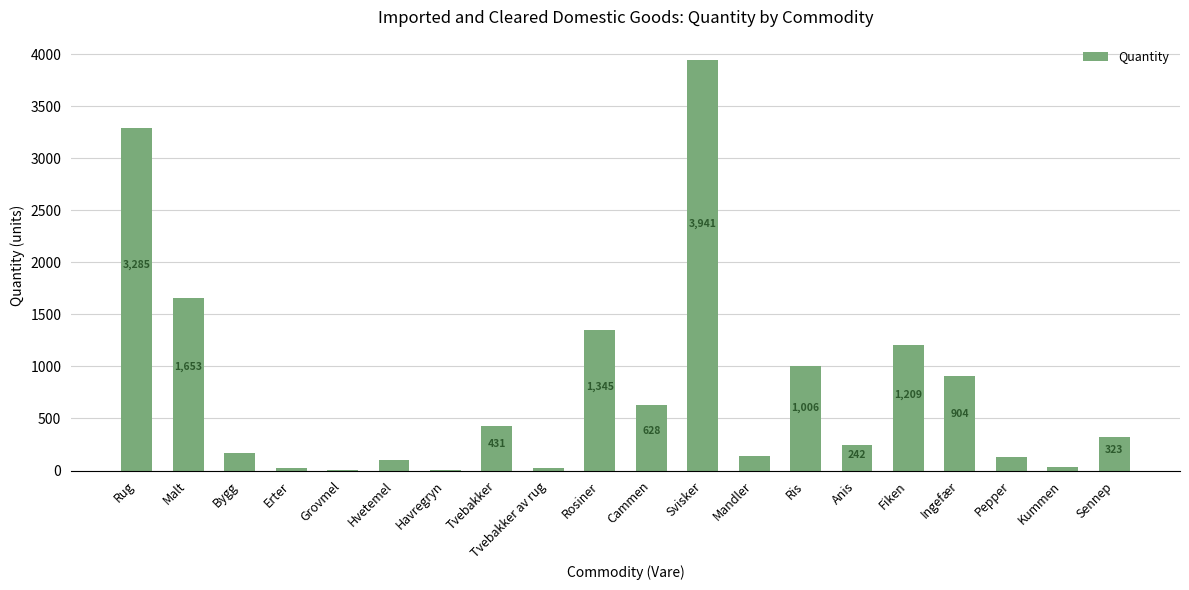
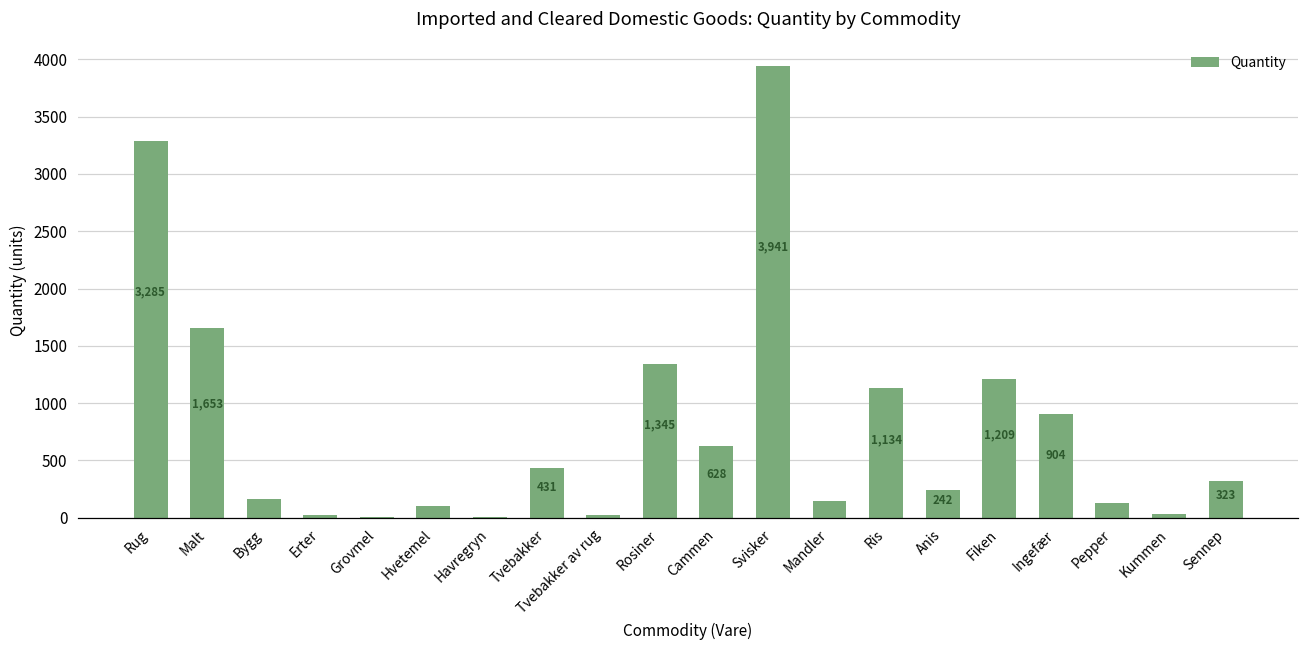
Ris: 1,006 -> 1,134
